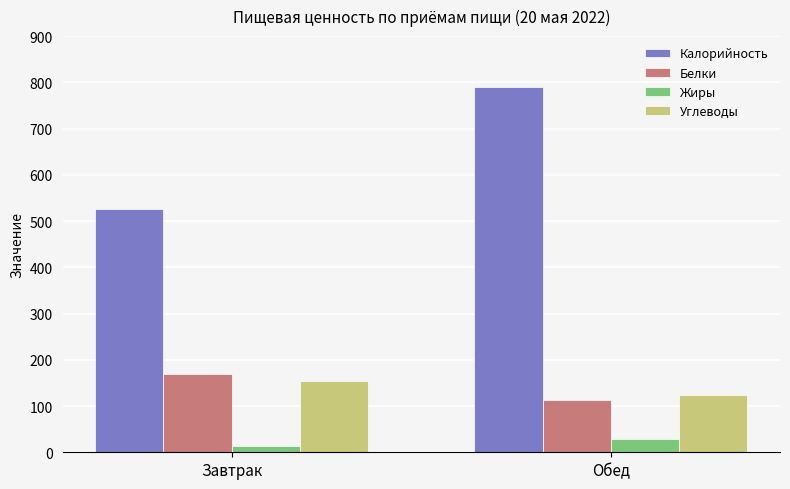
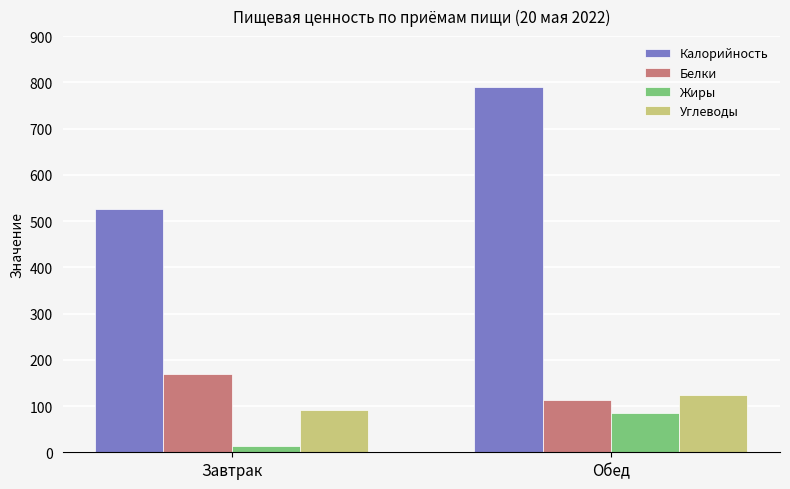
Углеводы, Завтрак: 150 -> 90
Жиры, Обед: 30 -> 80
